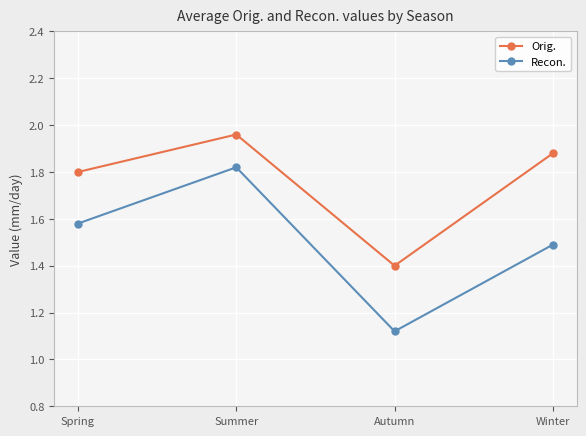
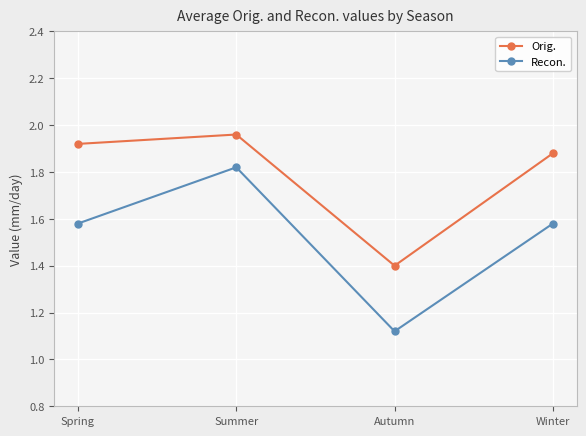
Orig., Spring: 1.80 -> 1.92
Recon., Winter: 1.49 -> 1.58
